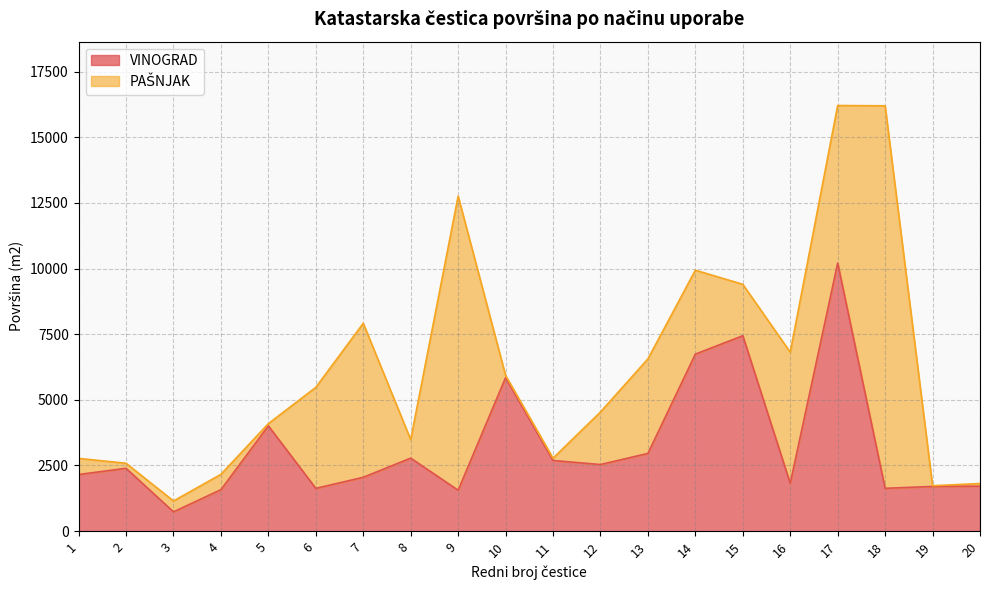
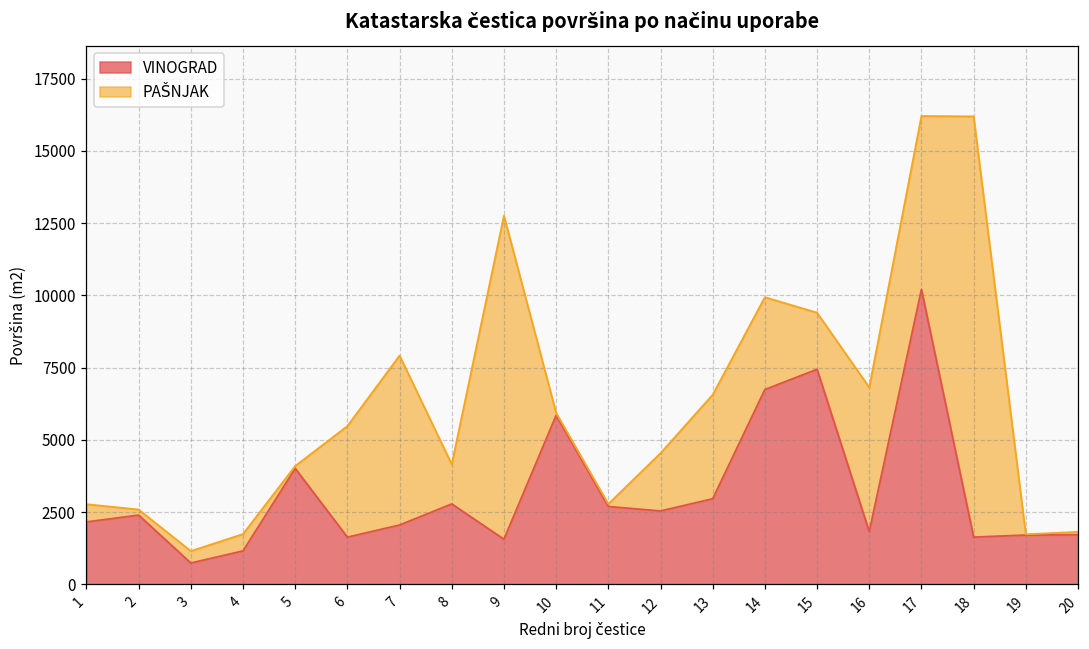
VINOGRAD, 4: 1600 -> 1200
PAŠNJAK, 8: 700 -> 1400
